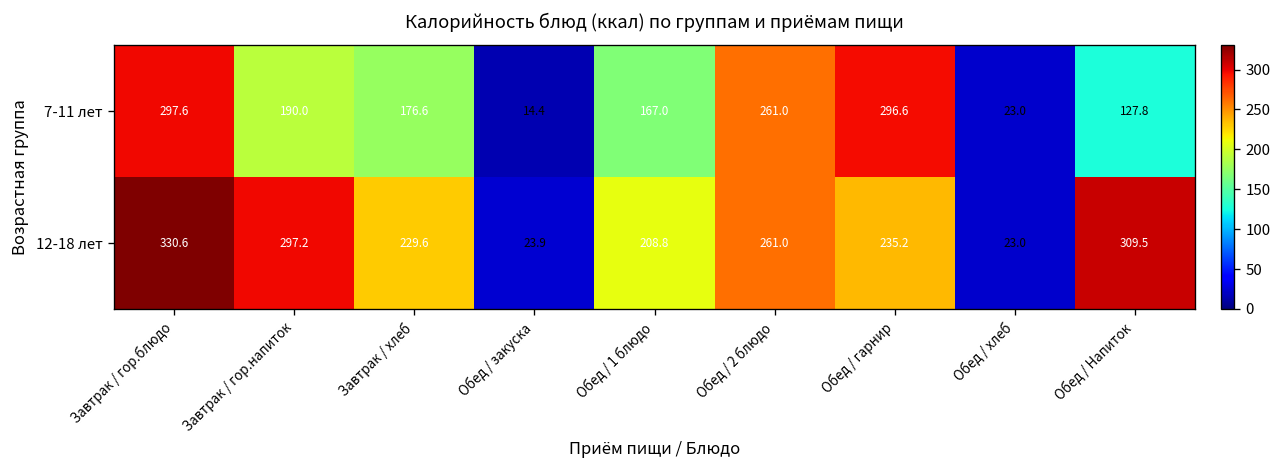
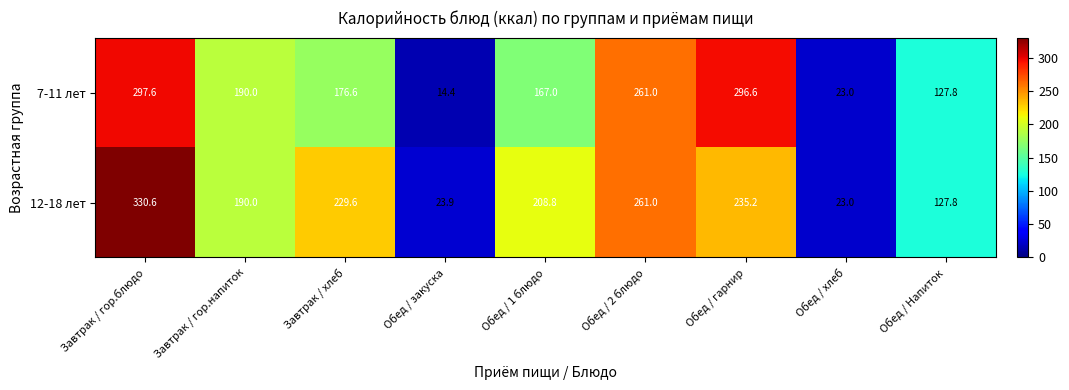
12-18 лет, Завтрак / гор.напиток: 297.2 -> 190.0
12-18 лет, Обед / Напиток: 309.5 -> 127.8
